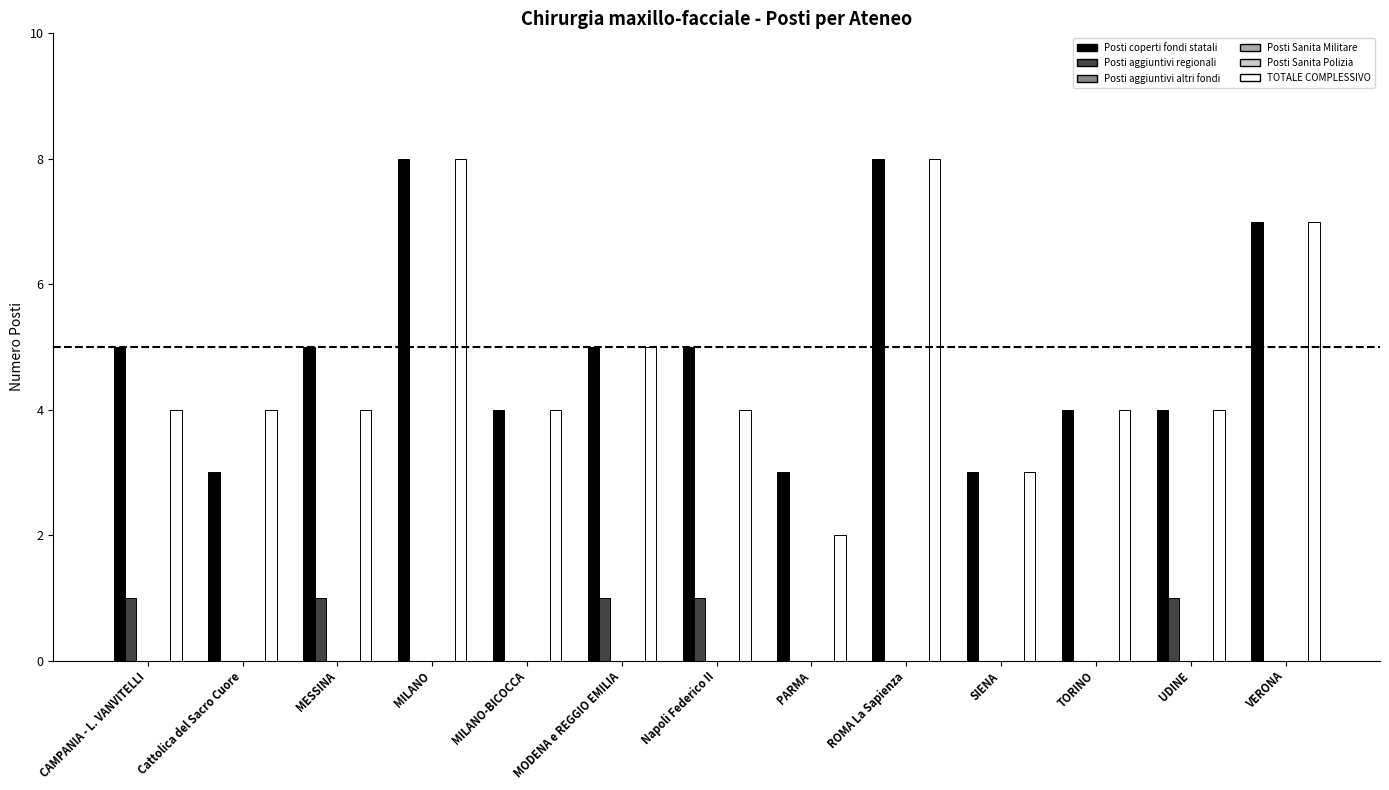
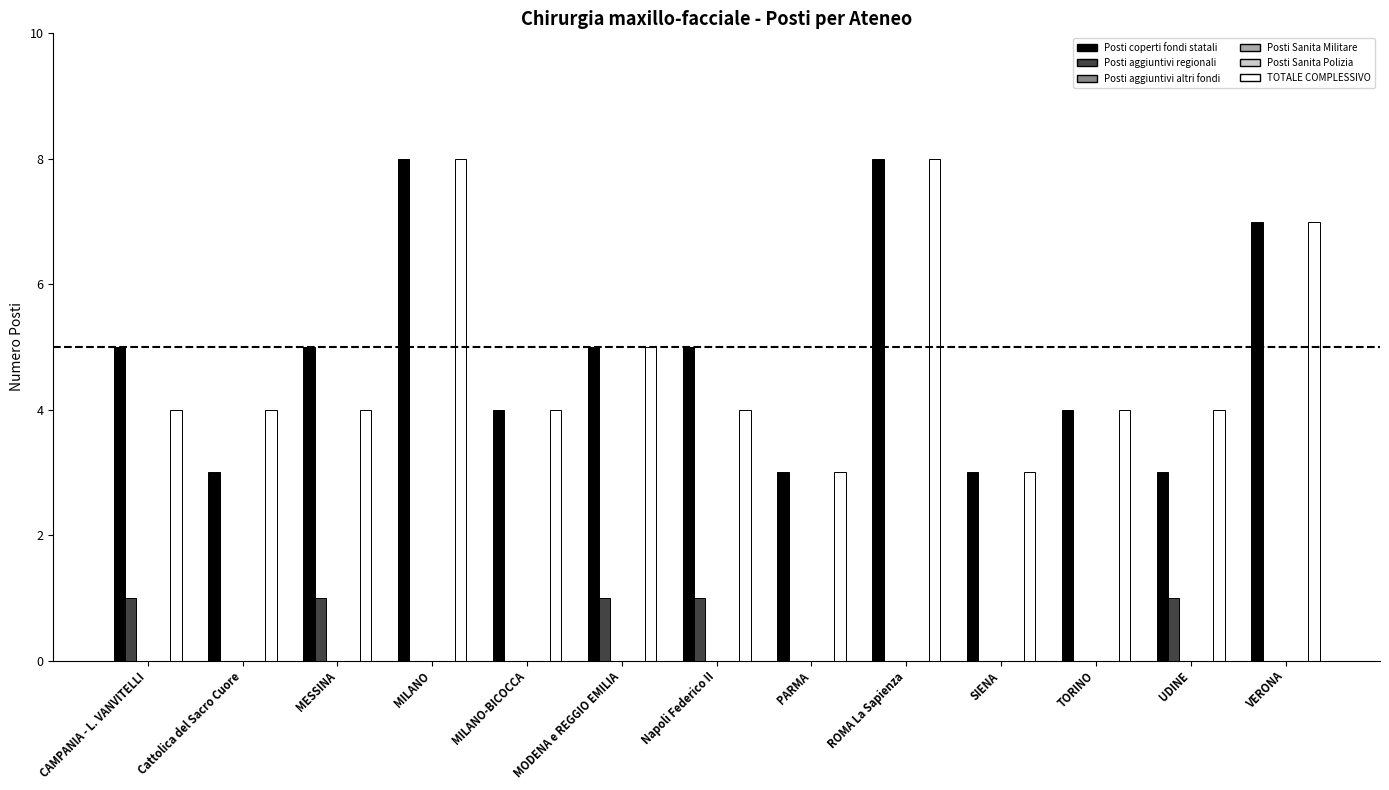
TOTALE COMPLESSIVO, PARMA: 2 -> 3
Posti coperti fondi statali, UDINE: 4 -> 3
